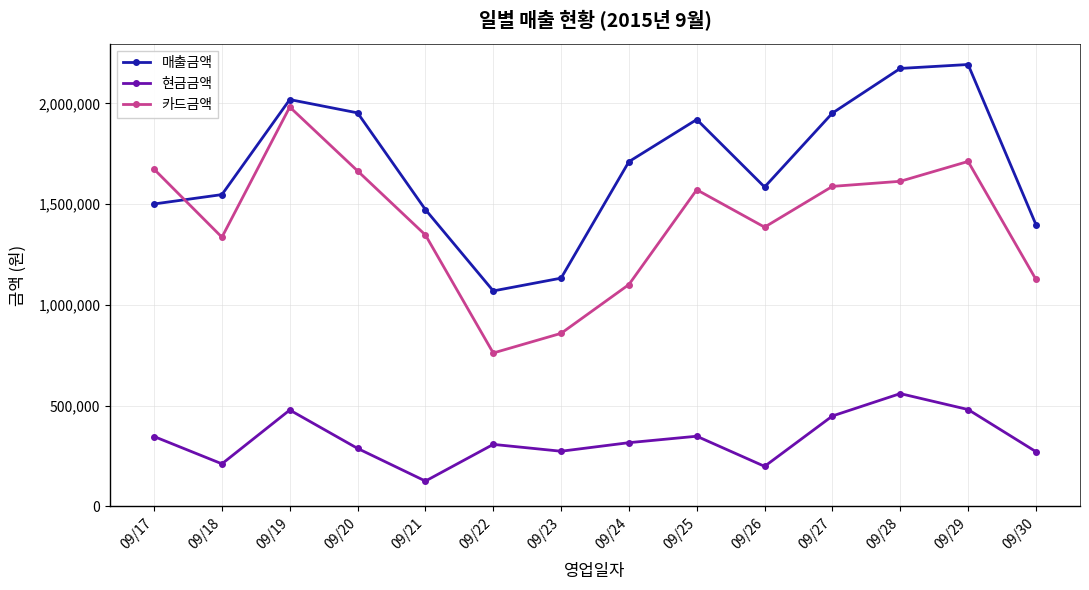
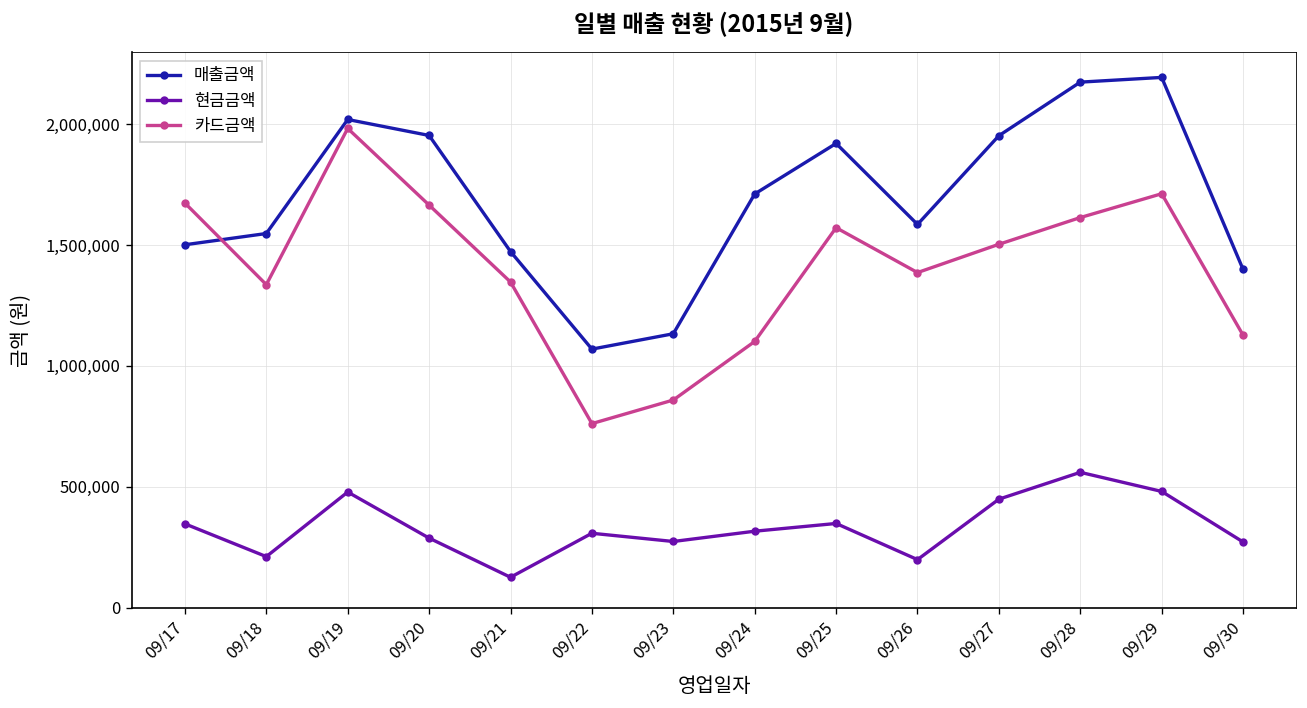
카드금액, 09/27: 1,590,000 -> 1,500,000
